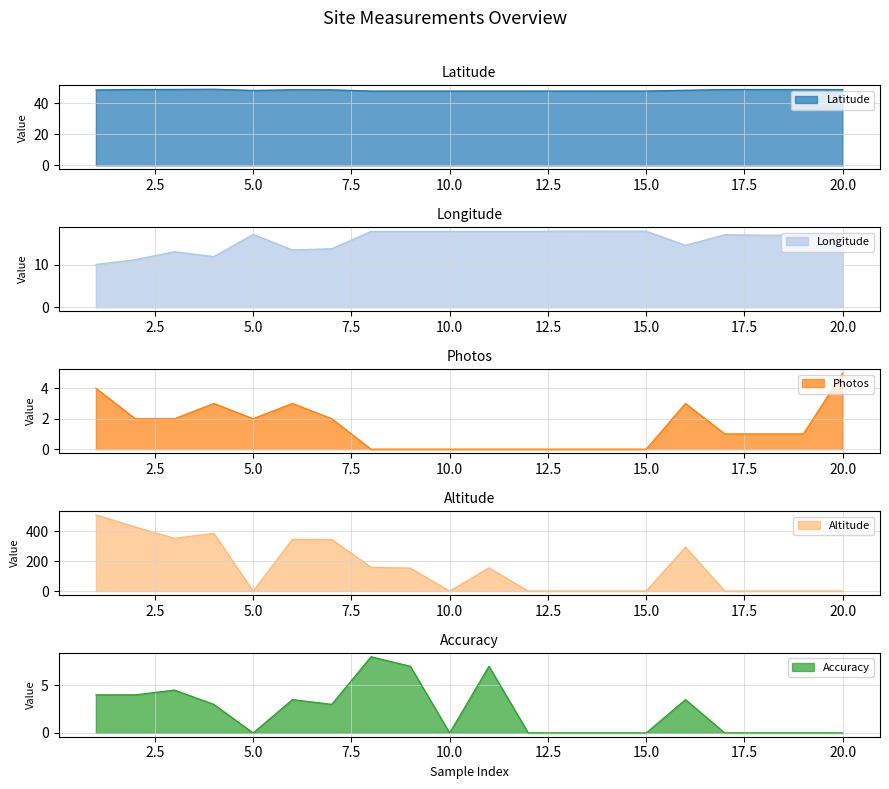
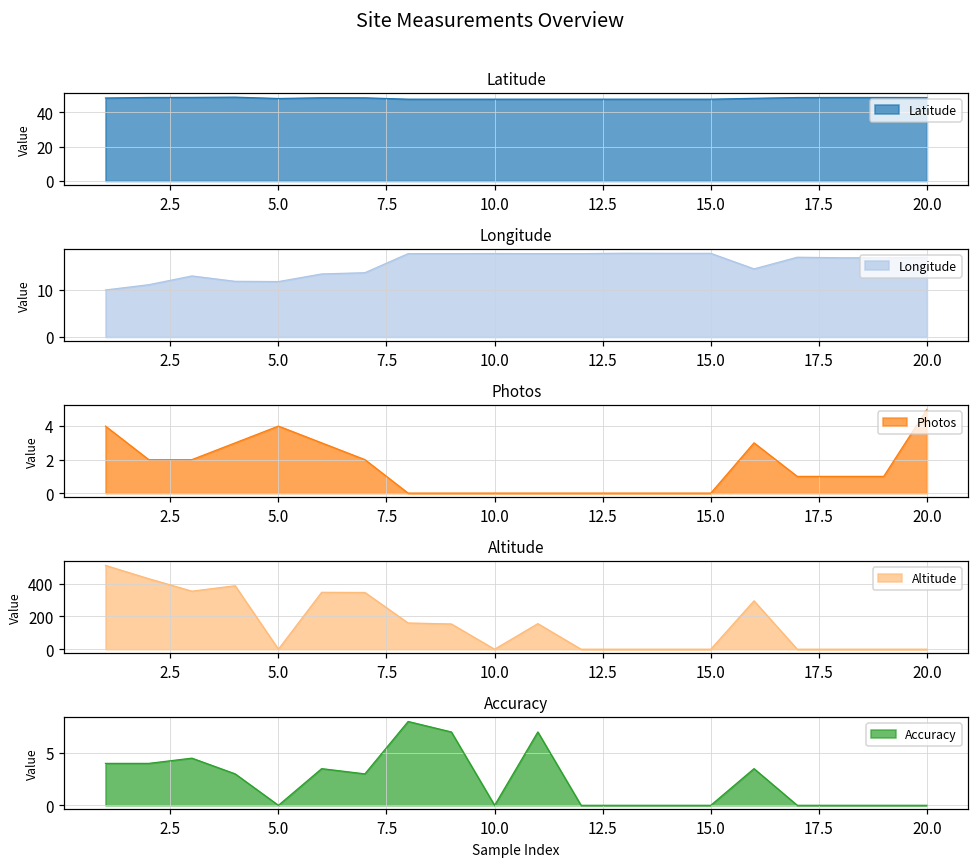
Longitude, 5.0: 17 -> 12
Photos, 5.0: 2 -> 4
